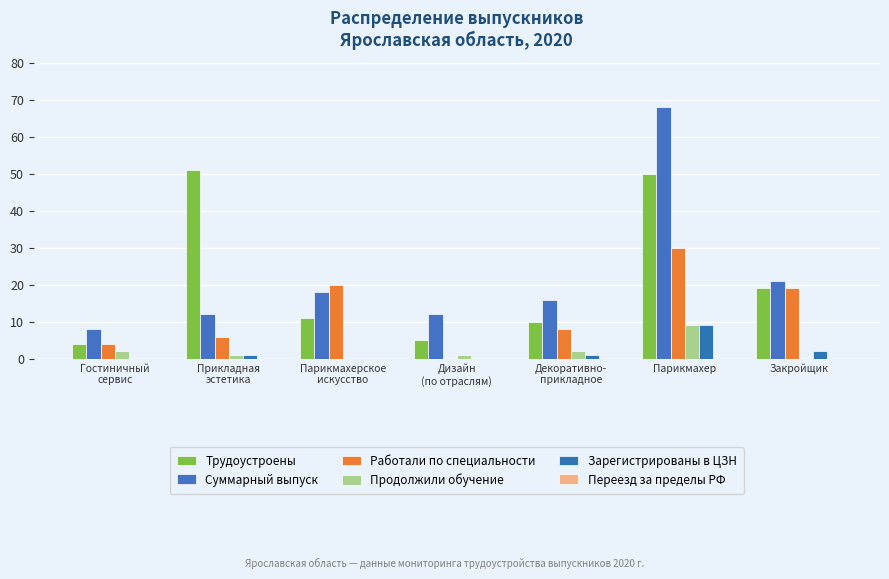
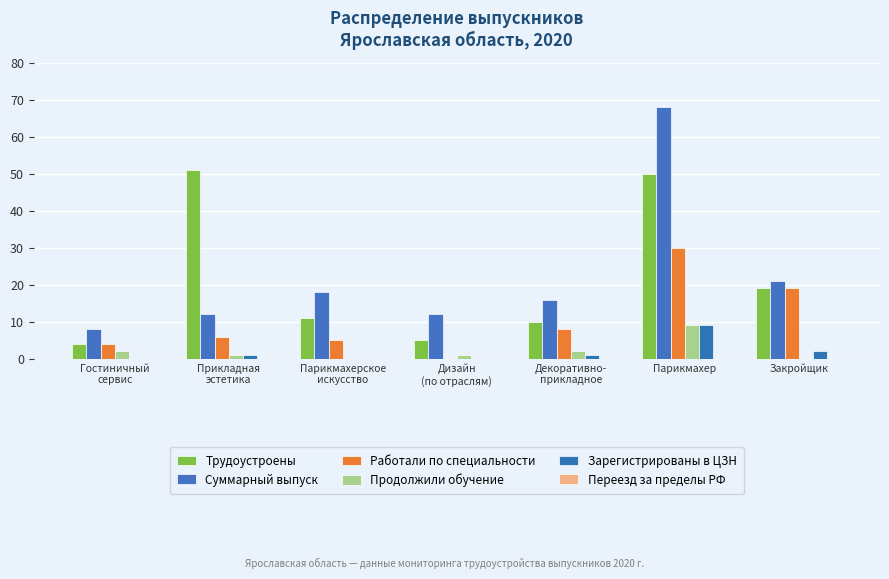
Работали по специальности, Парикмахерское искусство: 20 -> 5
